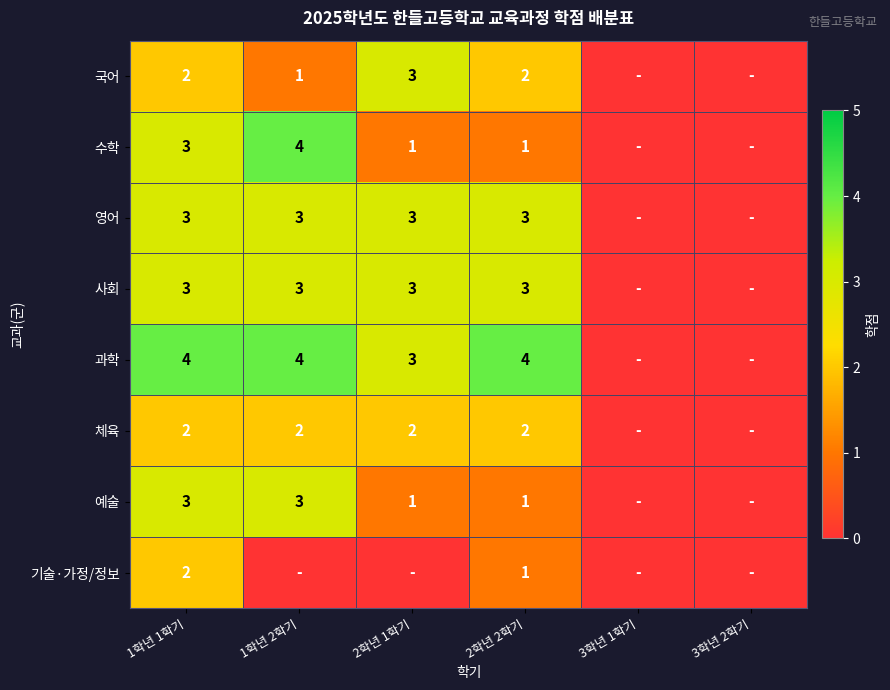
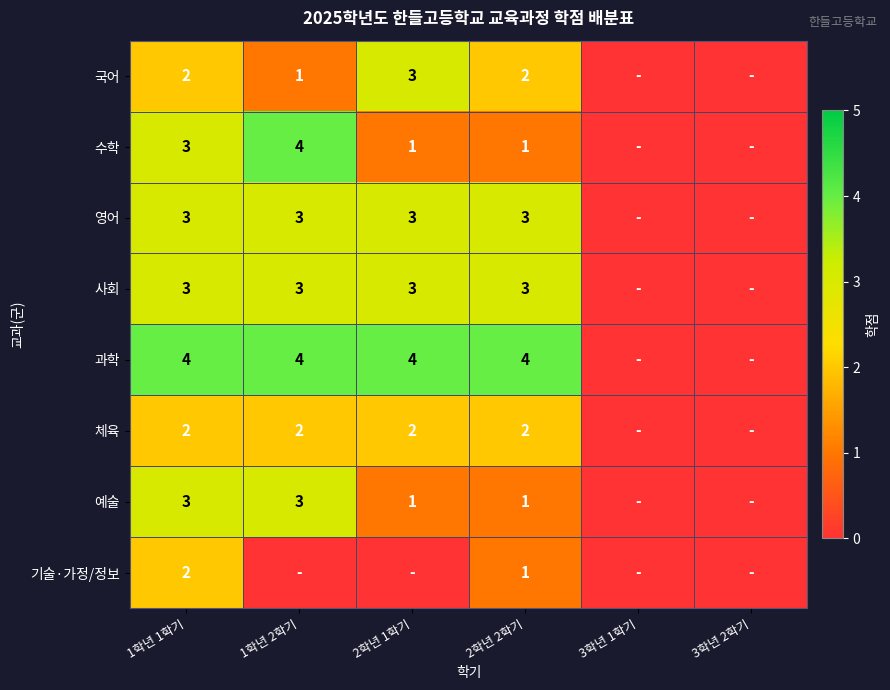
과학, 2학년 1학기: 3 -> 4
